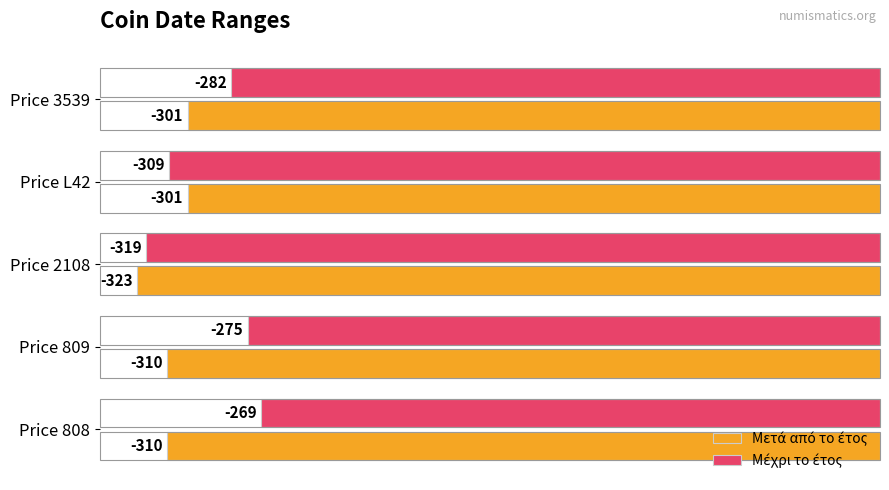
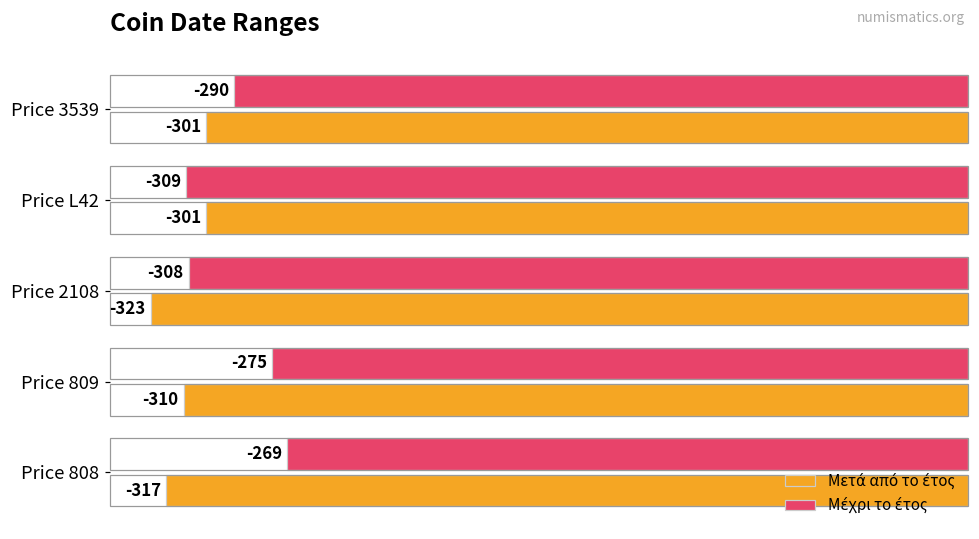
Μέχρι το έτος, Price 3539: -282 -> -290
Μέχρι το έτος, Price 2108: -319 -> -308
Μετά από το έτος, Price 808: -310 -> -317
